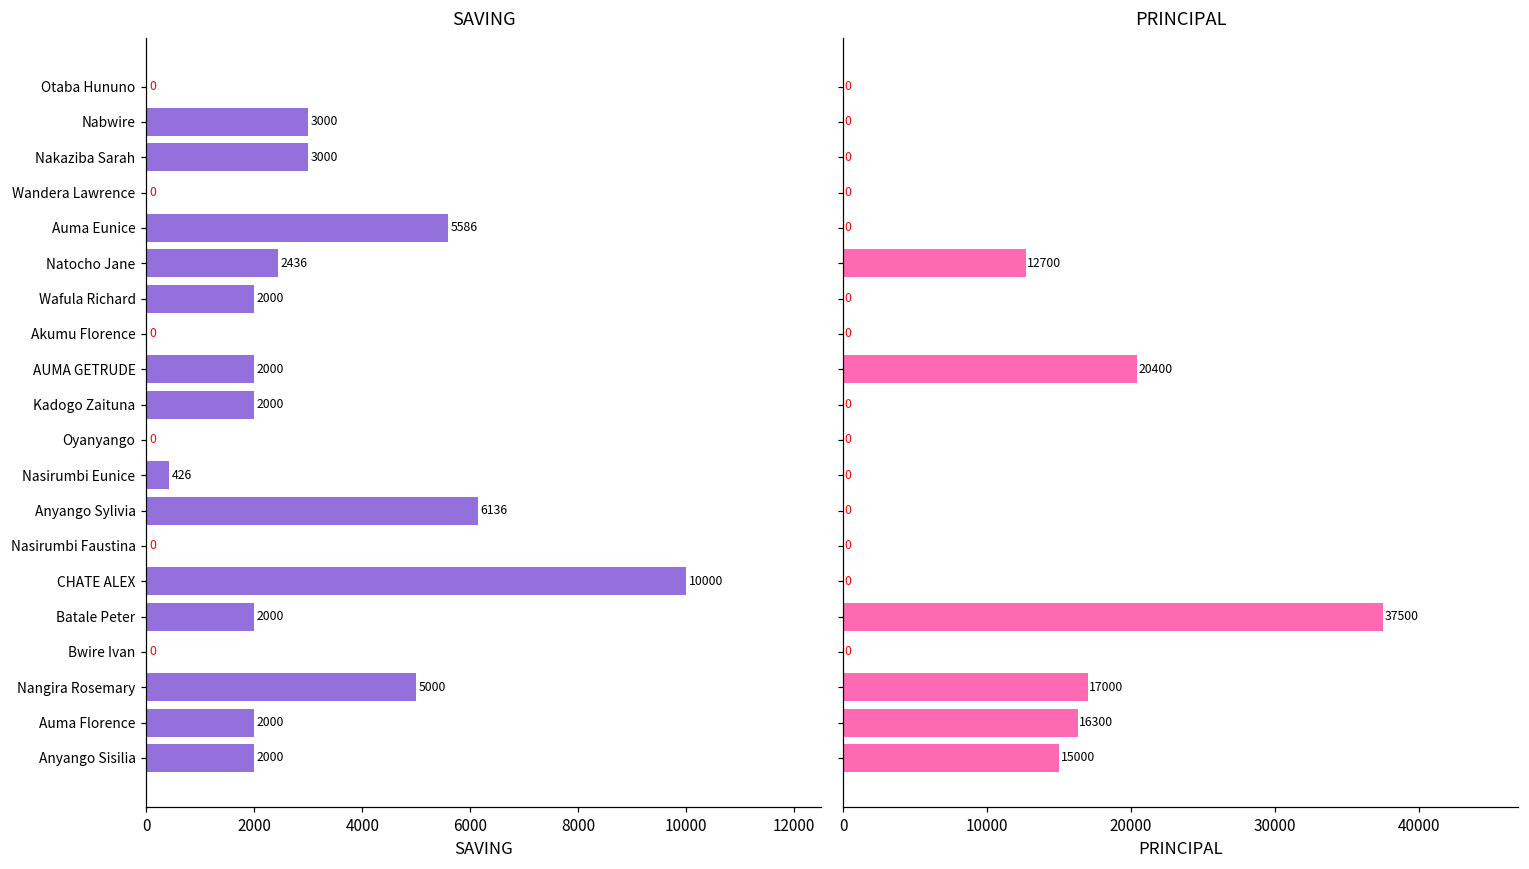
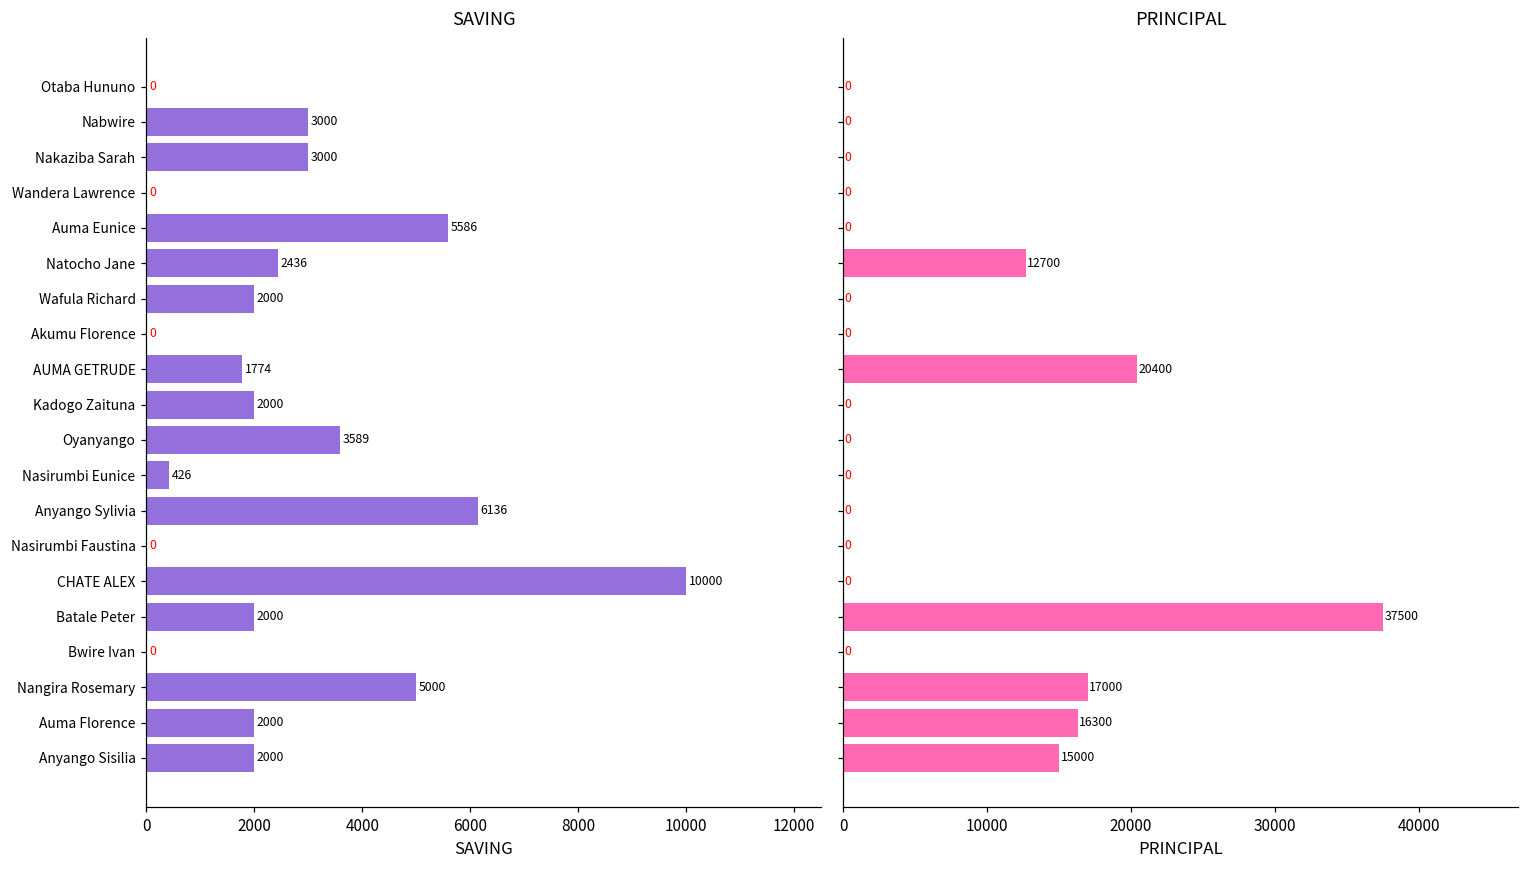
SAVING, AUMA GETRUDE: 2000 -> 1774
SAVING, Oyanyango: 0 -> 3589
